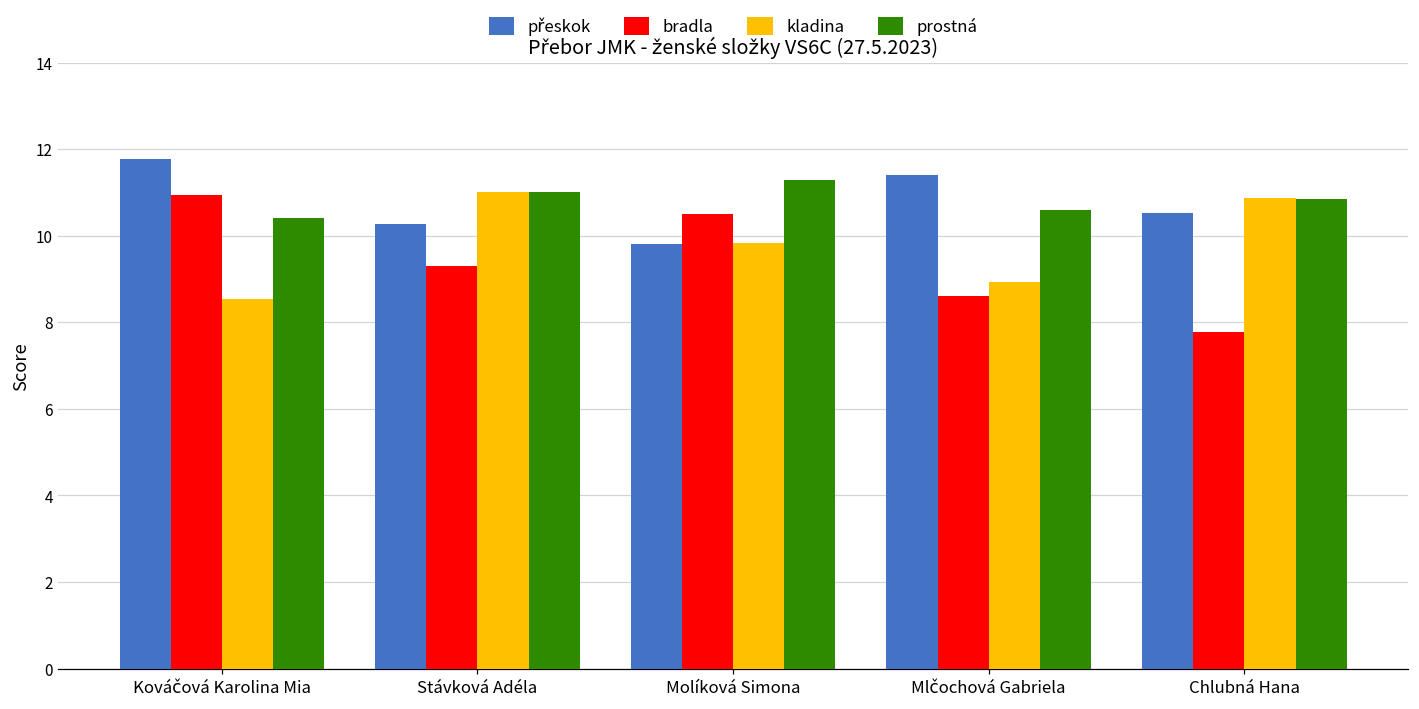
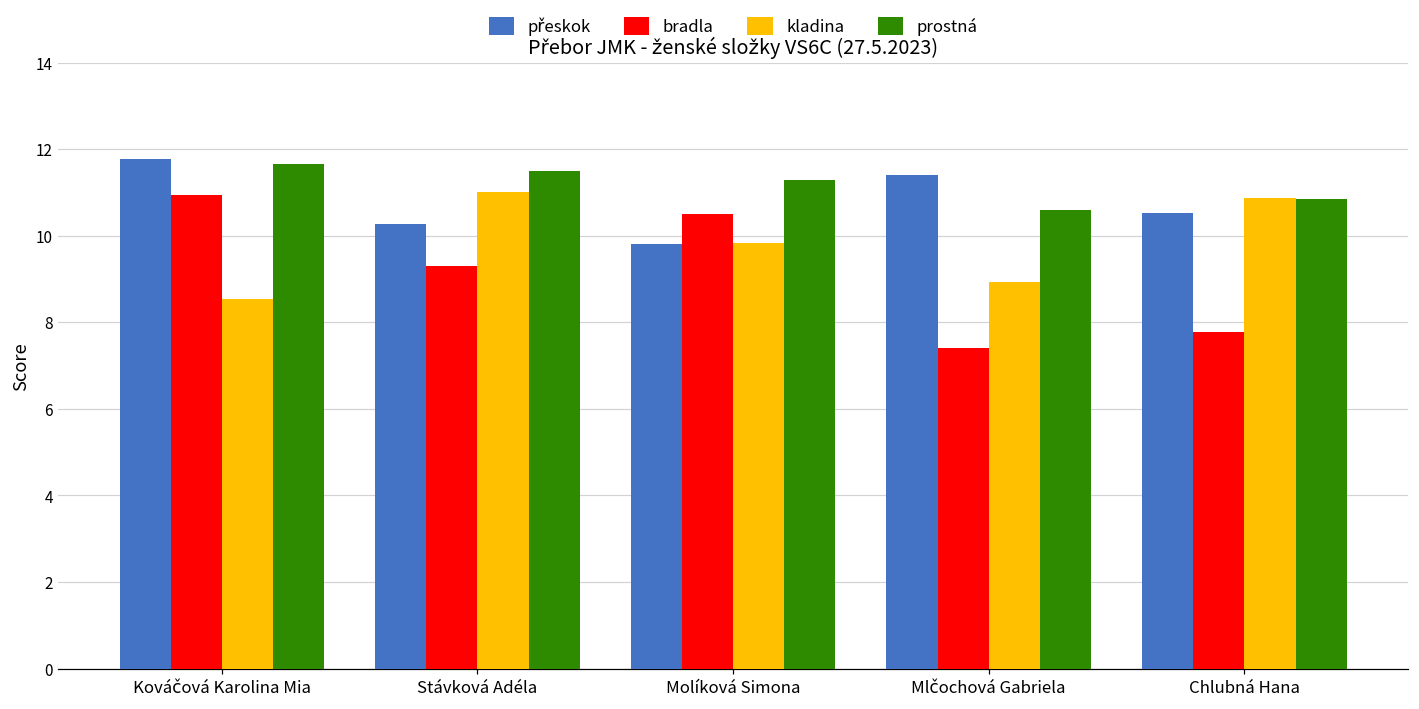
prostná, Kováčová Karolina Mia: 10.4 -> 11.7
prostná, Stávková Adéla: 11.0 -> 11.5
bradla, Mlčochová Gabriela: 8.6 -> 7.4
